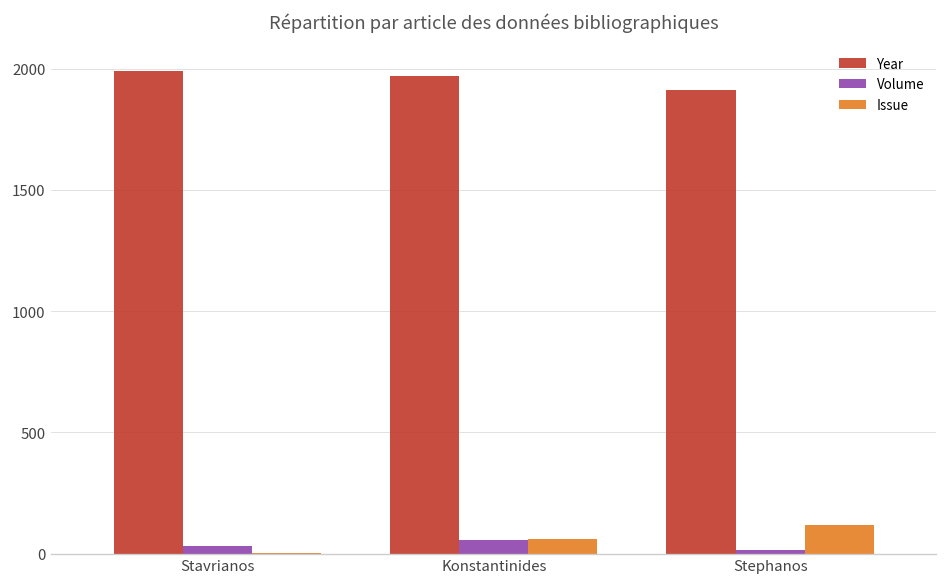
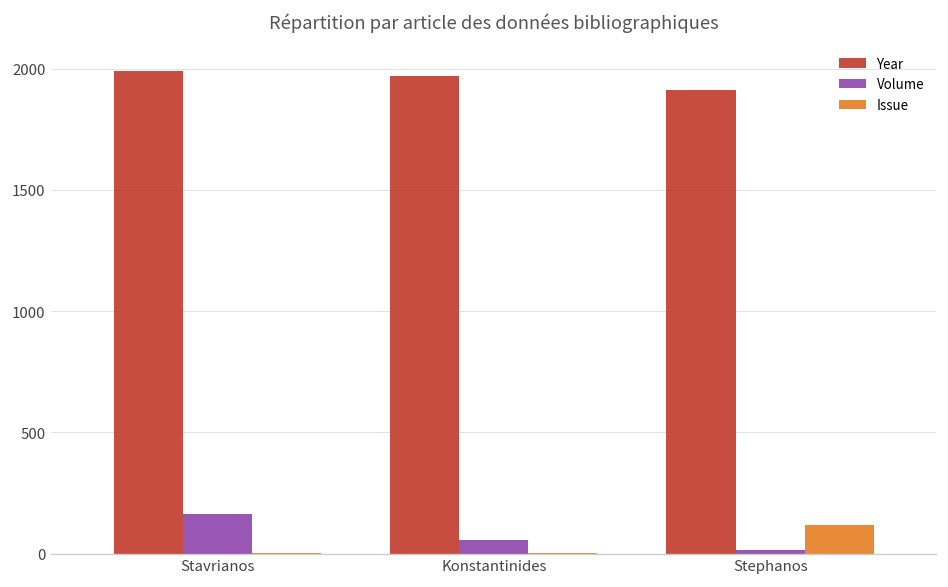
Volume, Stavrianos: 30 -> 160
Issue, Konstantinides: 60 -> 0
